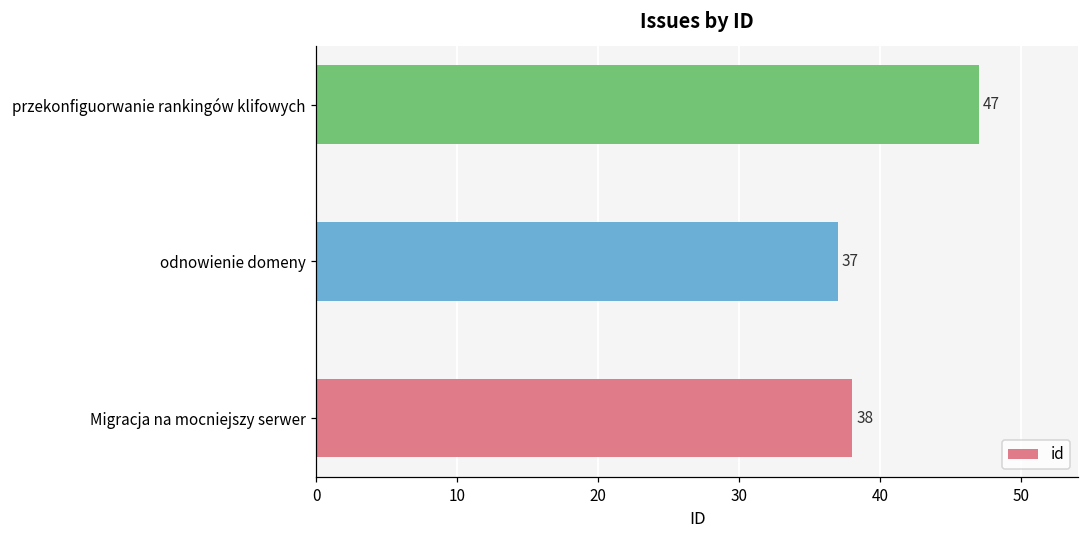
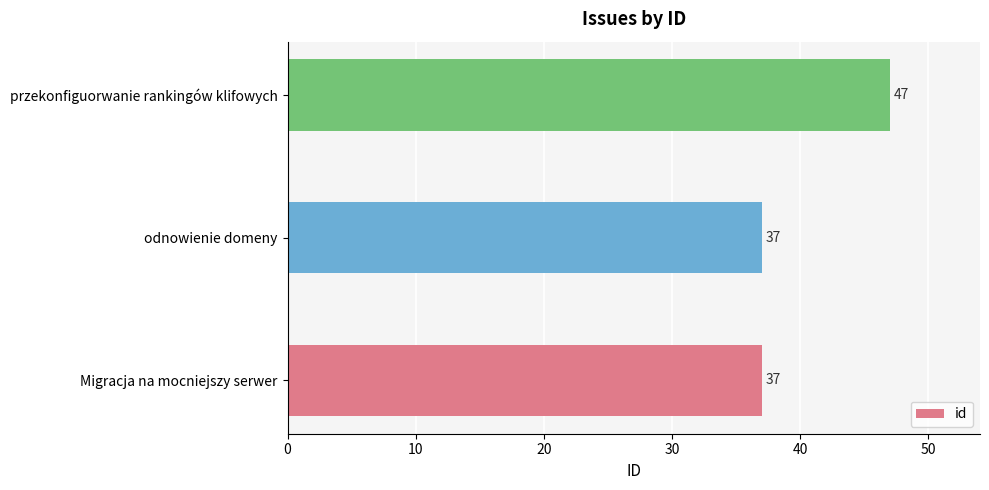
Migracja na mocniejszy serwer: 38 -> 37
